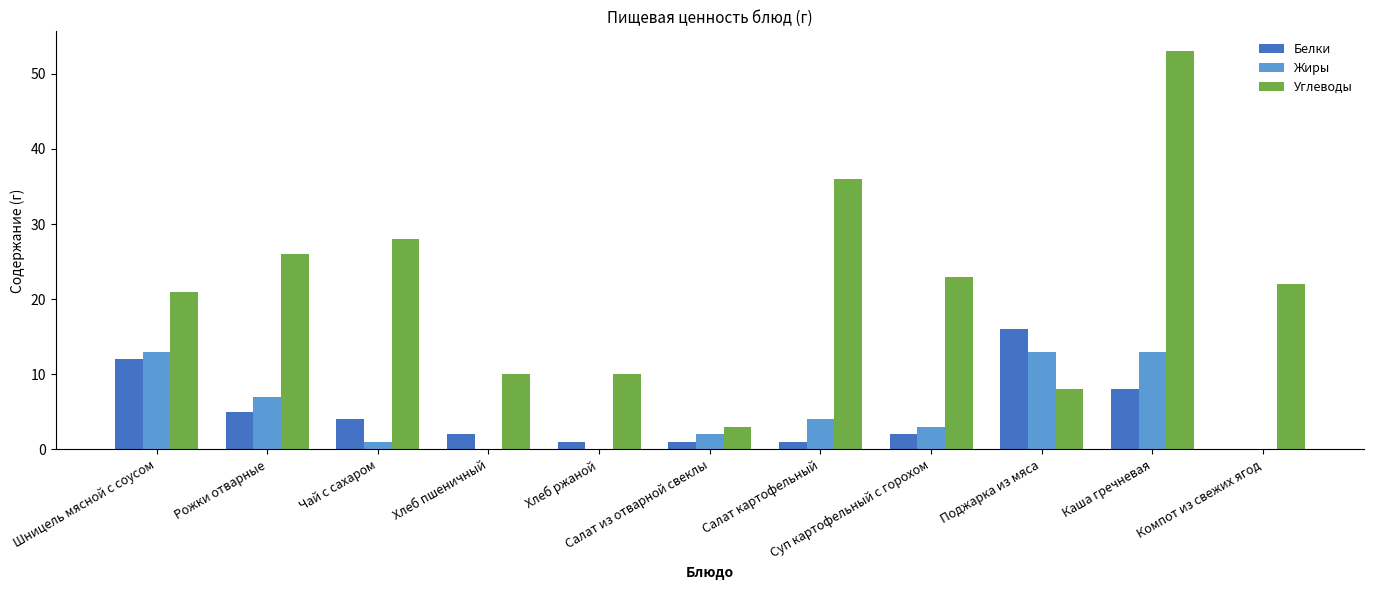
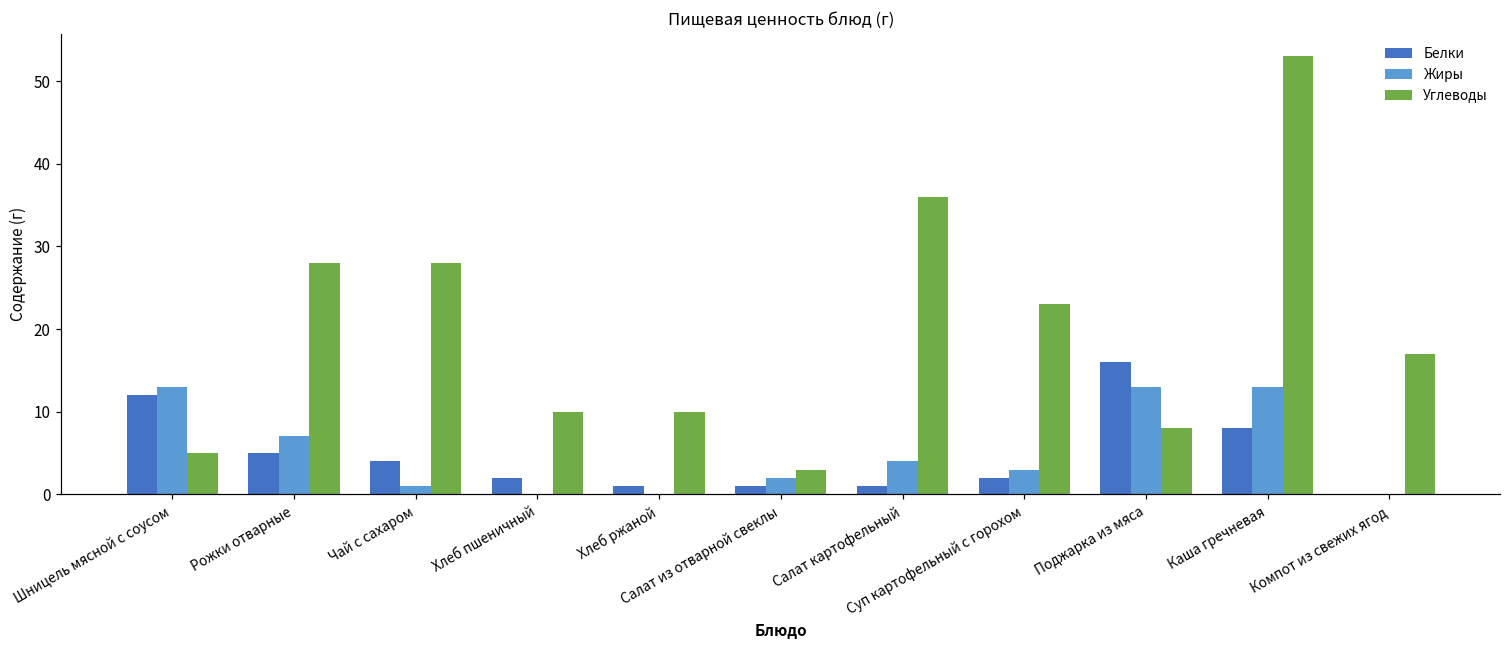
Углеводы, Шницель мясной с соусом: 21 -> 5
Углеводы, Рожки отварные: 26 -> 28
Углеводы, Компот из свежих ягод: 22 -> 17
